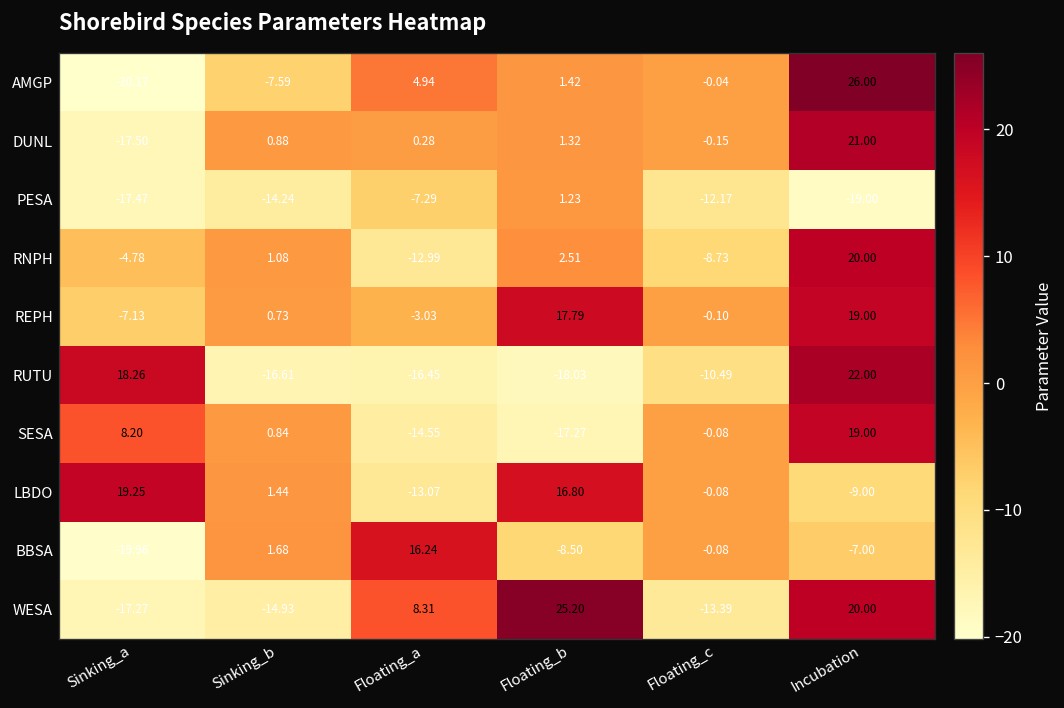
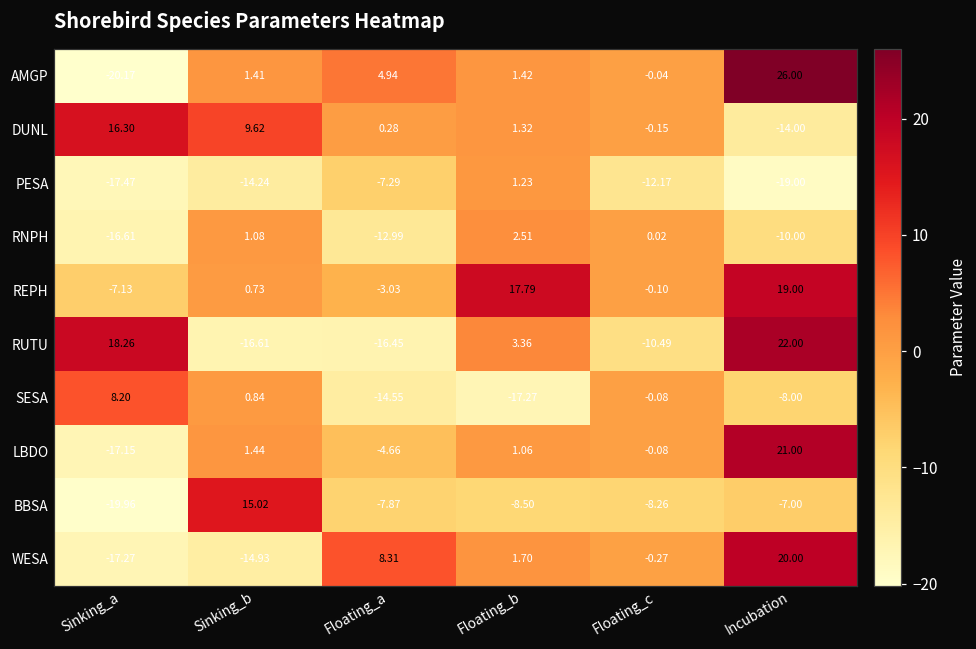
AMGP, Sinking_b: -7.59 -> 1.41
DUNL, Sinking_a: -17.50 -> 16.30
DUNL, Sinking_b: 0.88 -> 9.62
DUNL, Incubation: 21.00 -> -14.00
RNPH, Sinking_a: -4.78 -> -16.61
RNPH, Floating_c: -8.73 -> 0.02
RNPH, Incubation: 20.00 -> -10.00
RUTU, Floating_b: -18.03 -> 3.36
SESA, Incubation: 19.00 -> -8.00
LBDO, Sinking_a: 19.25 -> -17.15
LBDO, Floating_a: -13.07 -> -4.66
LBDO, Floating_b: 16.80 -> 1.06
LBDO, Incubation: -9.00 -> 21.00
BBSA, Sinking_b: 1.68 -> 15.02
BBSA, Floating_a: 16.24 -> -7.87
BBSA, Floating_c: -0.08 -> -8.26
WESA, Floating_b: 25.20 -> 1.70
WESA, Floating_c: -13.39 -> -0.27
